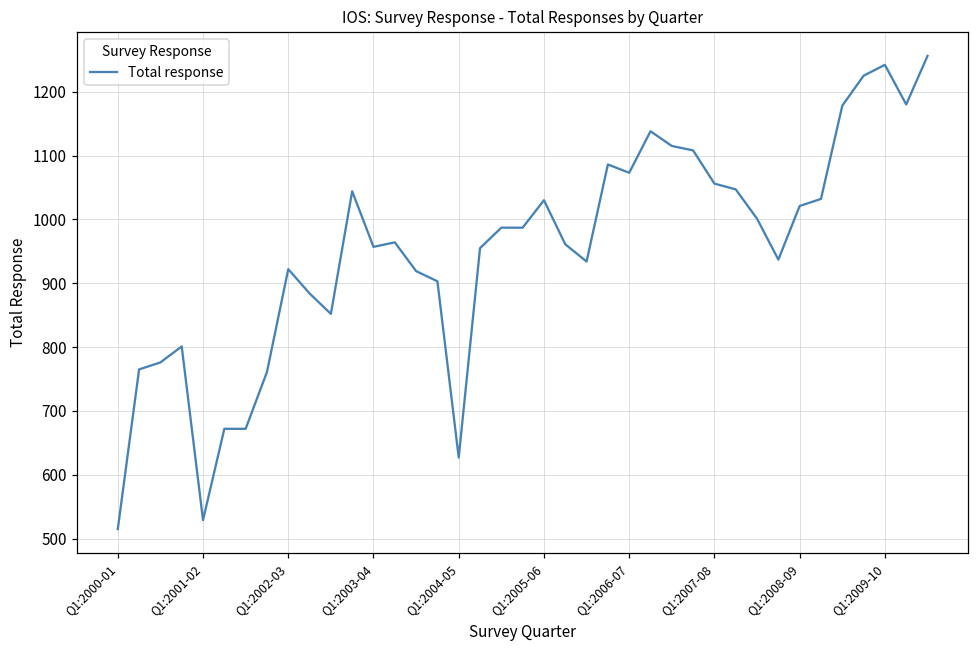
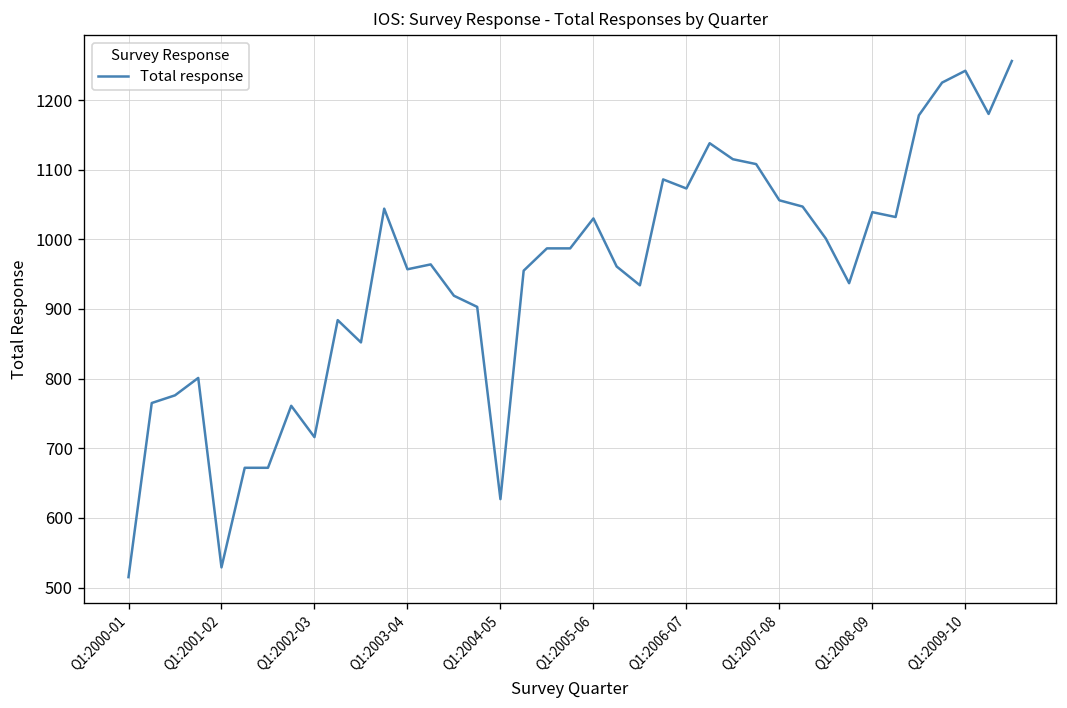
Q1:2002-03: 920 -> 720
Q1:2008-09: 1020 -> 1040
